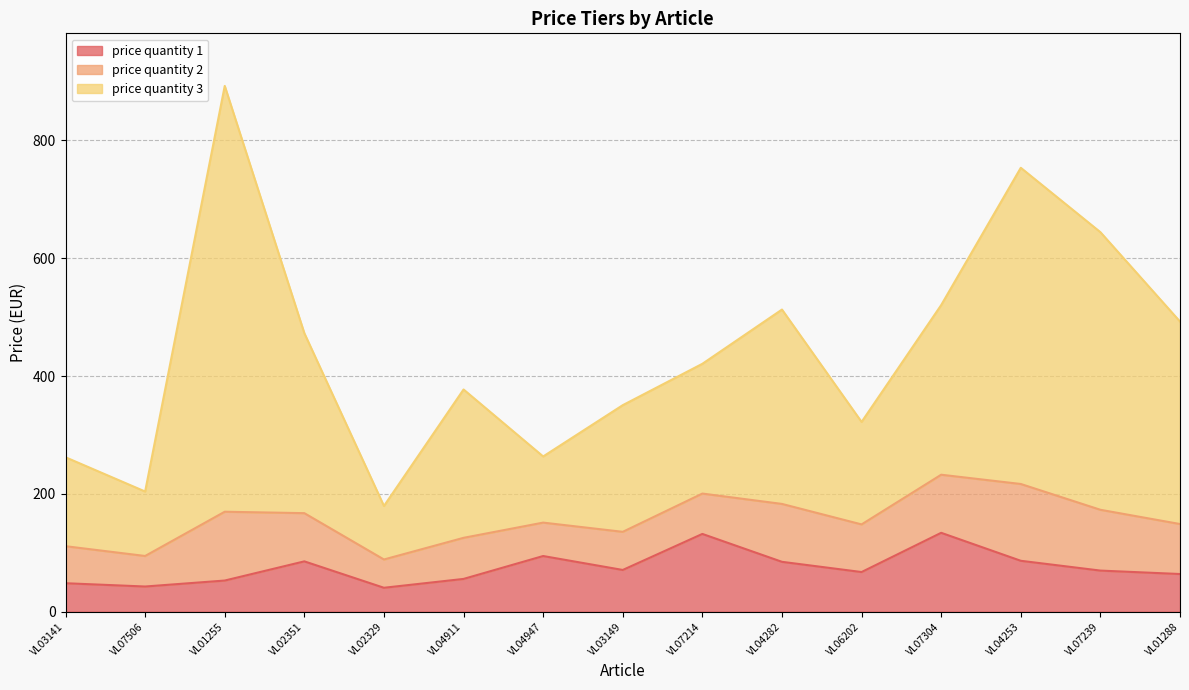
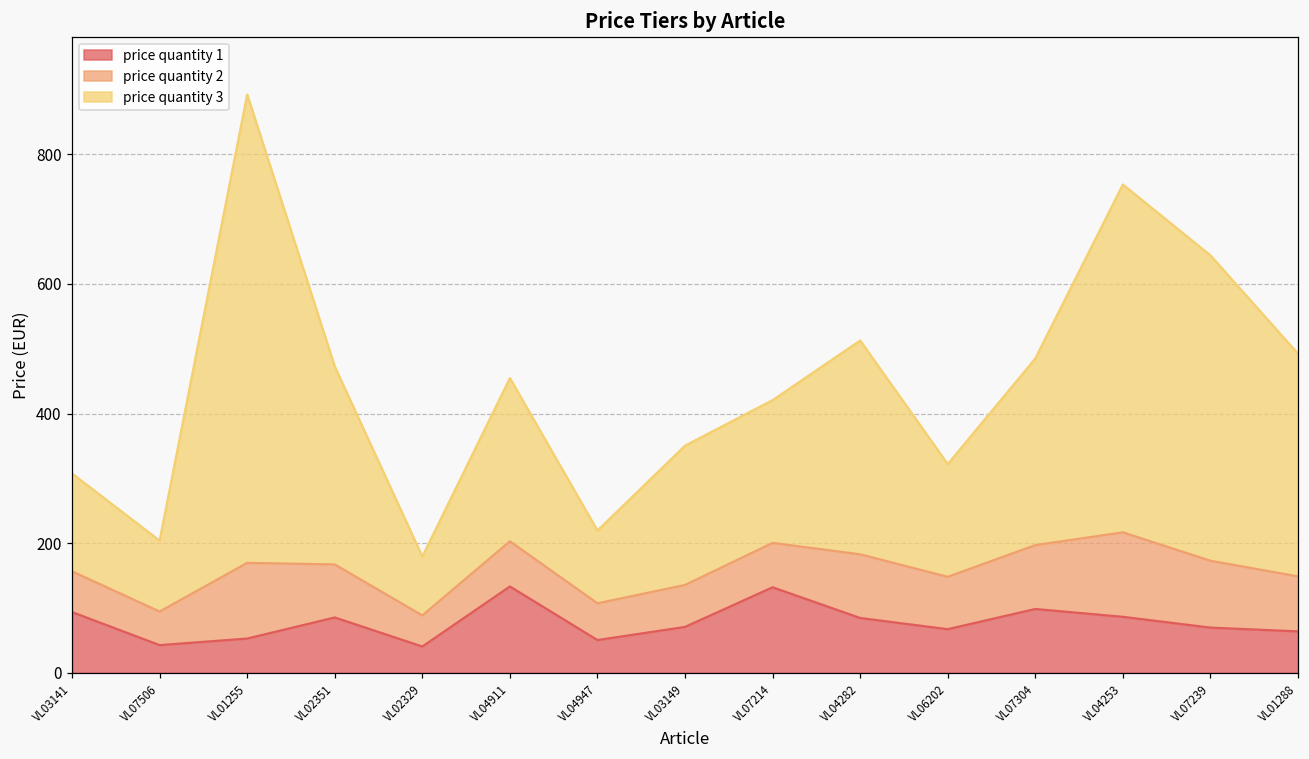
price quantity 1, VL03141: 50 -> 90
price quantity 1, VL04911: 60 -> 130
price quantity 1, VL04947: 90 -> 50
price quantity 1, VL07304: 130 -> 100
